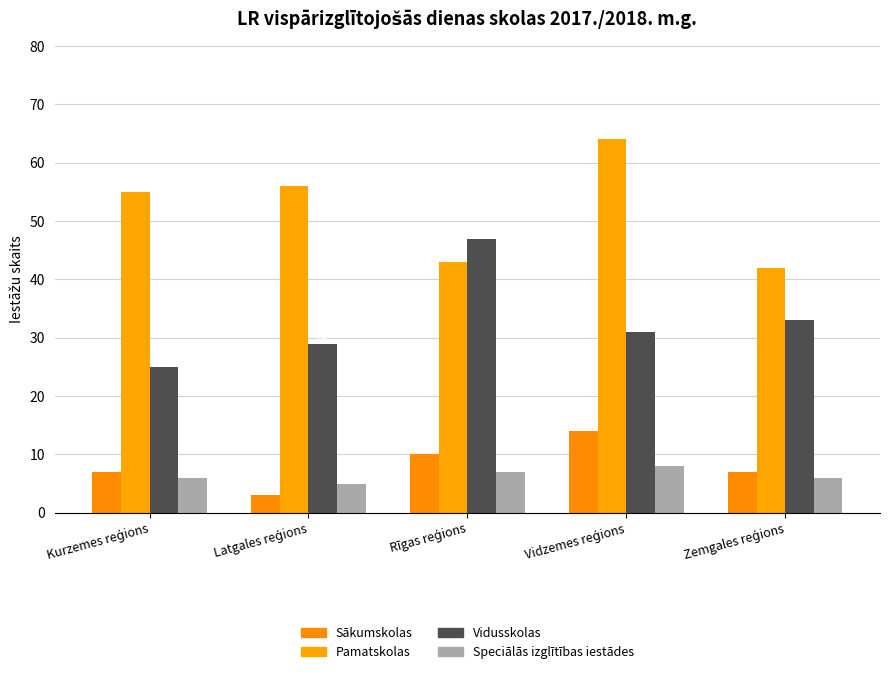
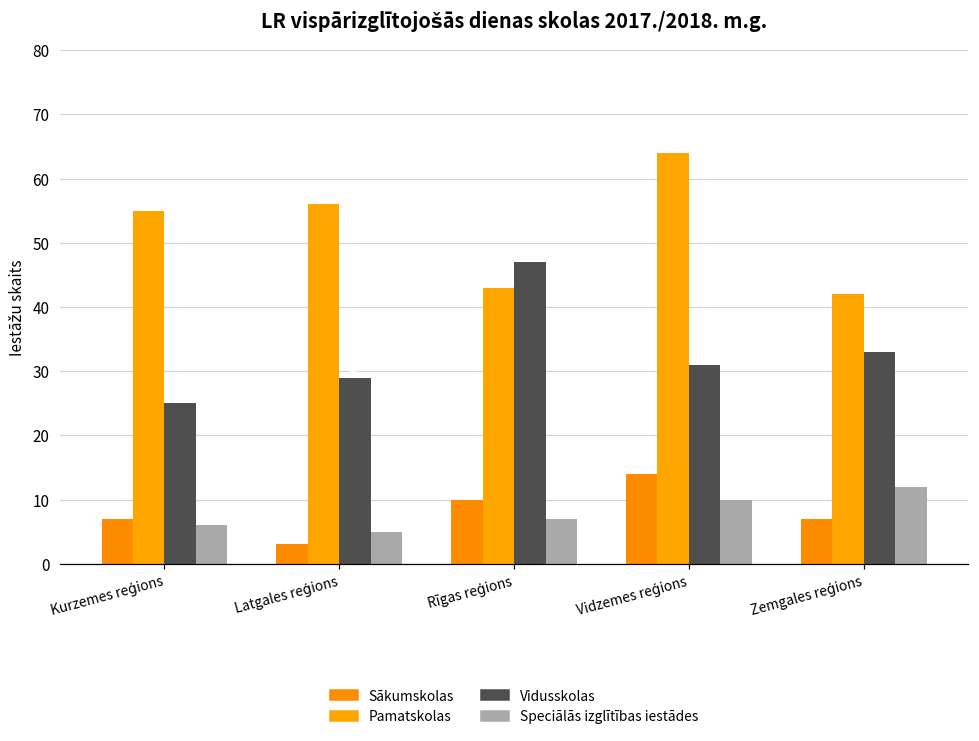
Speciālās izglītības iestādes, Vidzemes reģions: 8 -> 10
Speciālās izglītības iestādes, Zemgales reģions: 6 -> 12
